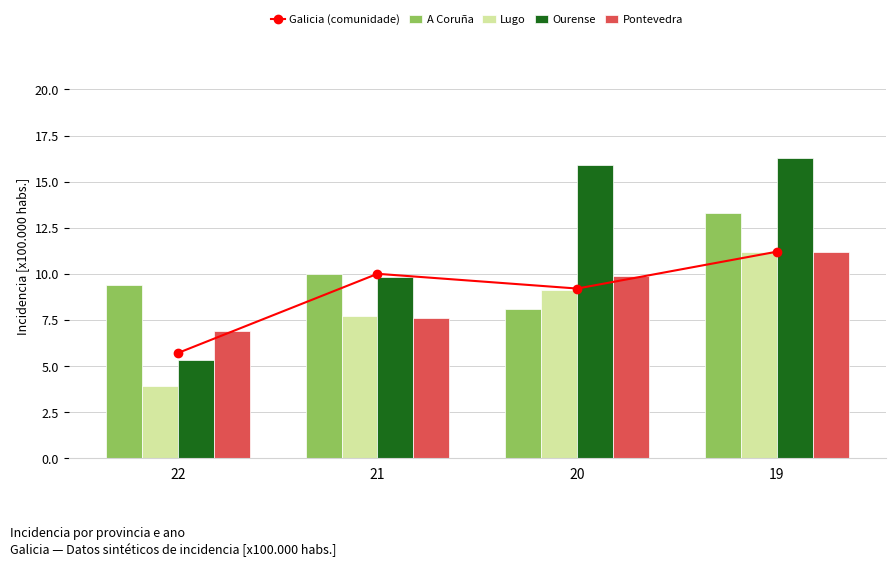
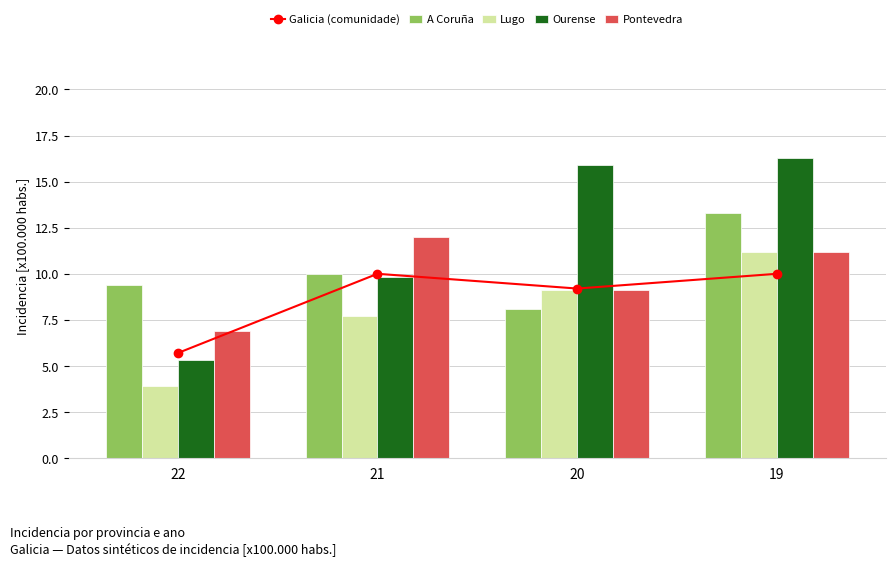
Pontevedra, 21: 7.6 -> 12.0
Pontevedra, 20: 9.9 -> 9.1
Galicia (comunidade), 19: 11.2 -> 10.0
